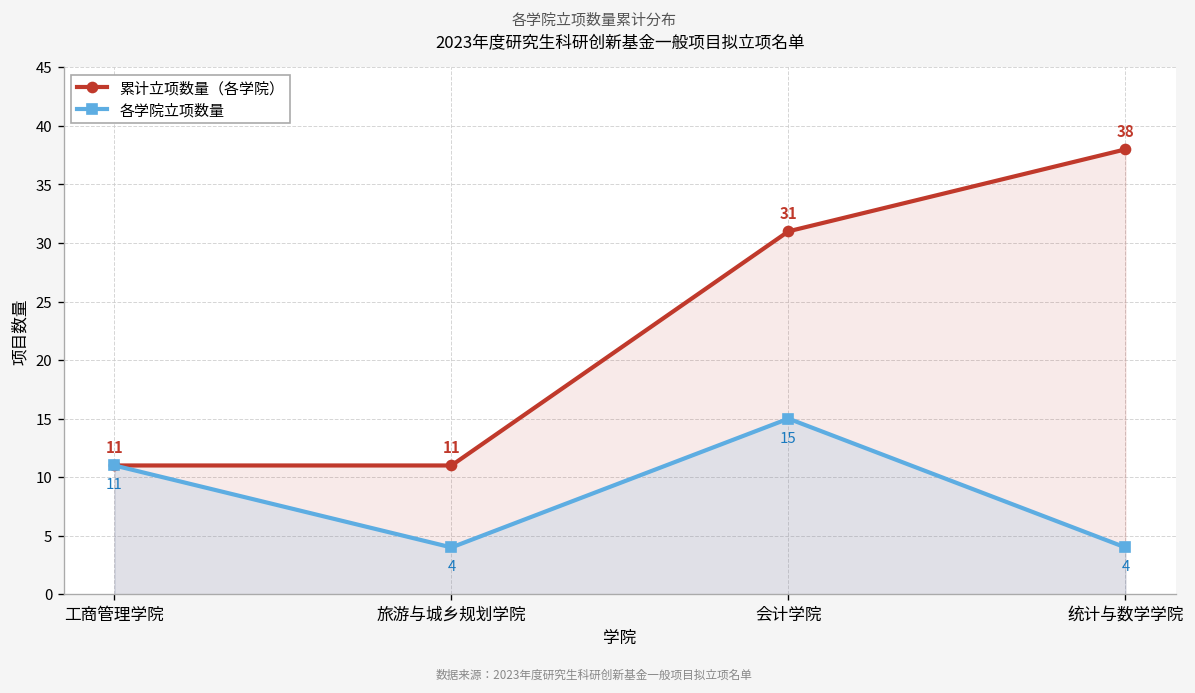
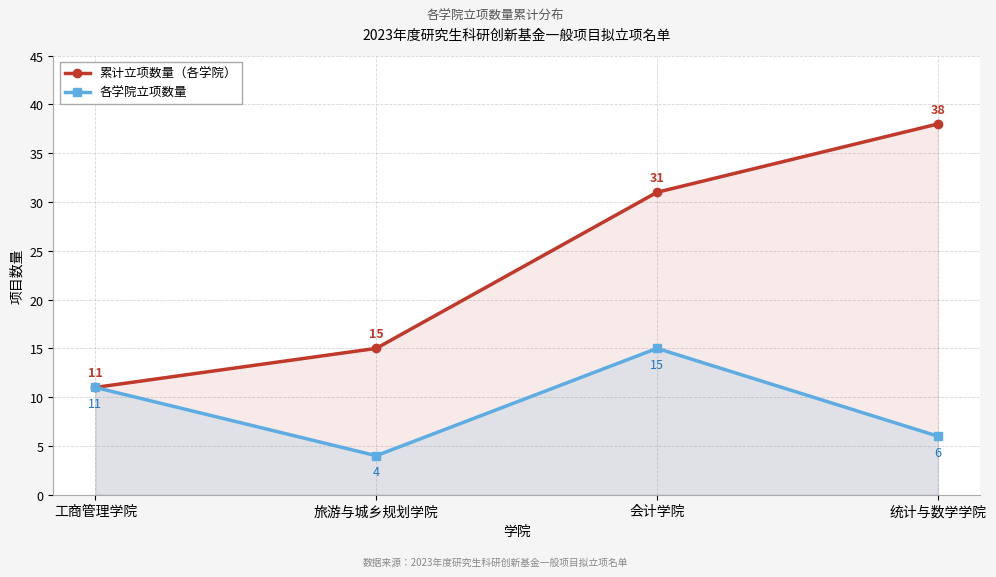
累计立项数量（各学院）, 旅游与城乡规划学院: 11 -> 15
各学院立项数量, 统计与数学学院: 4 -> 6
